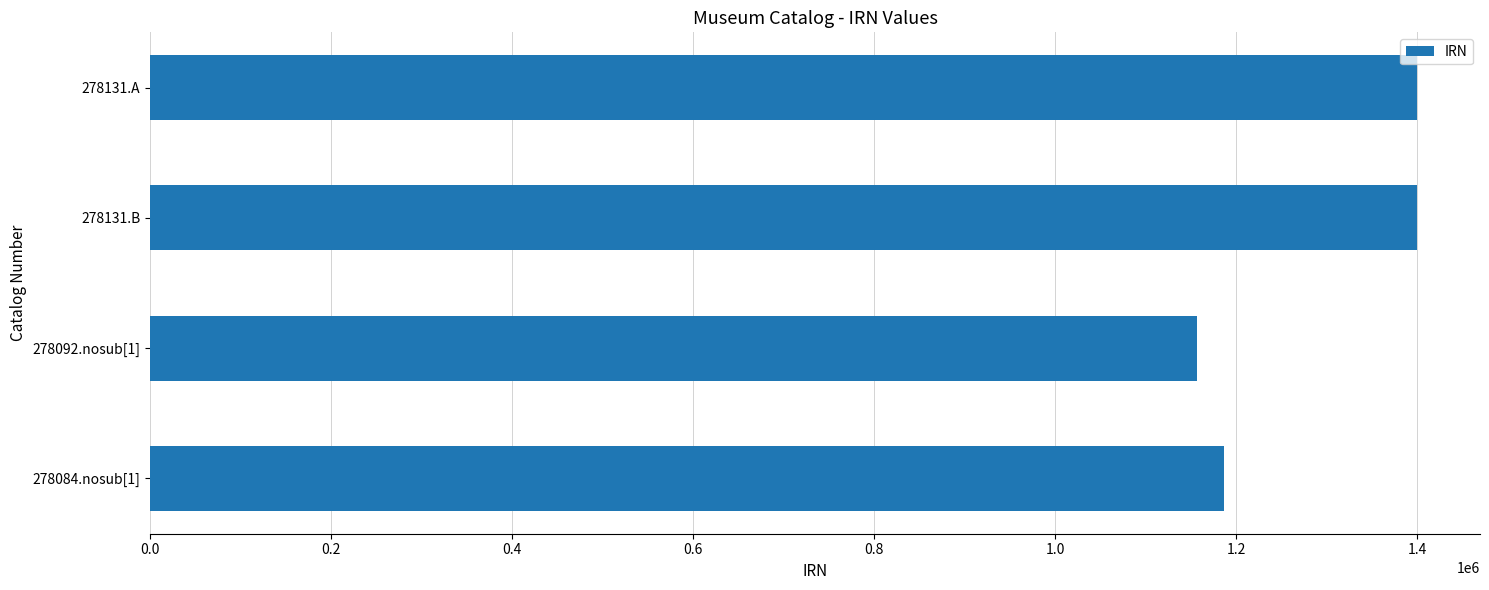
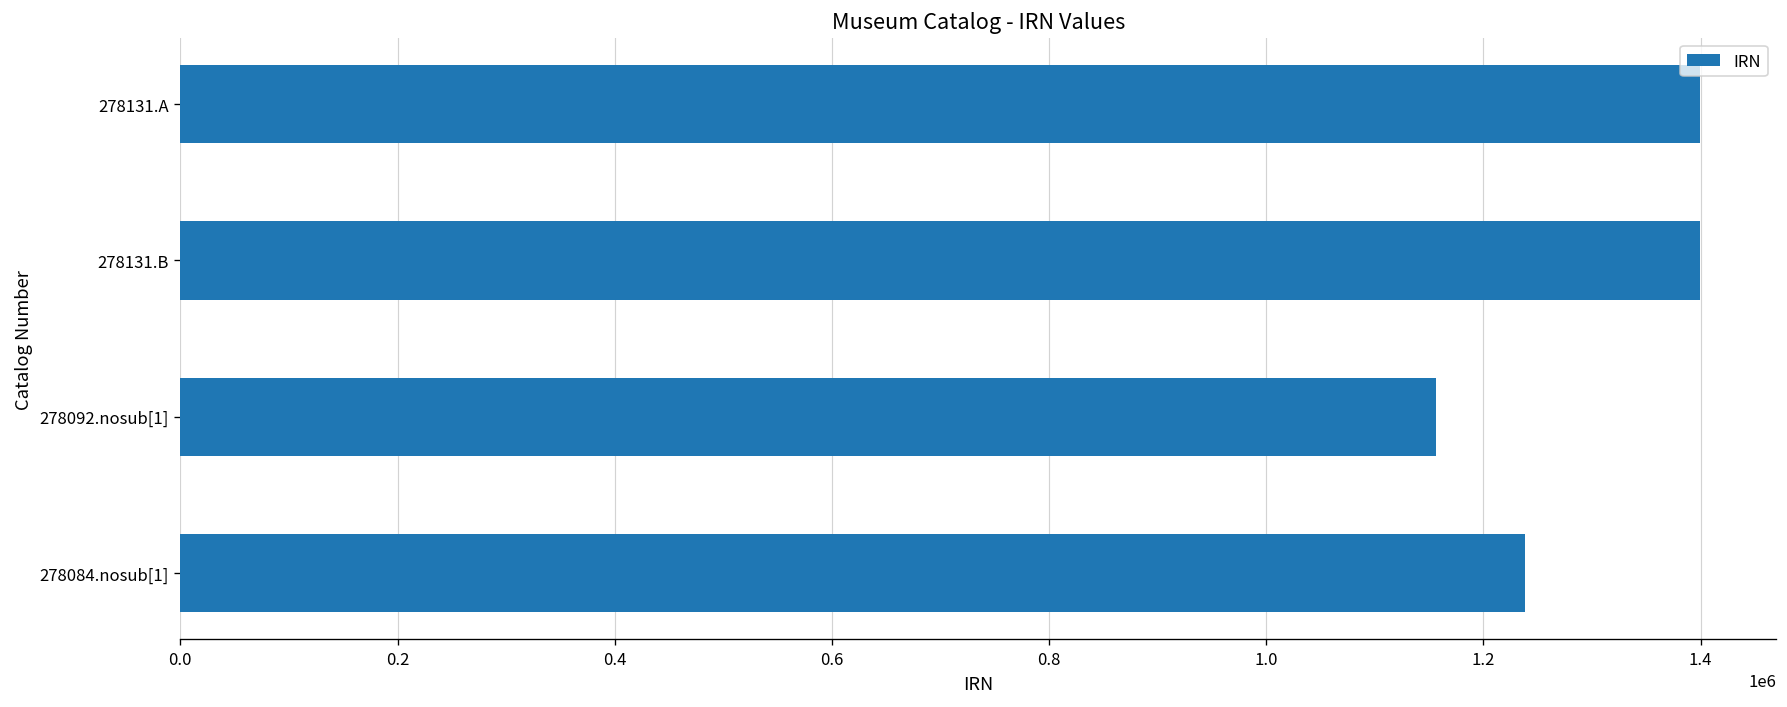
278084.nosub[1]: 1190000 -> 1240000
